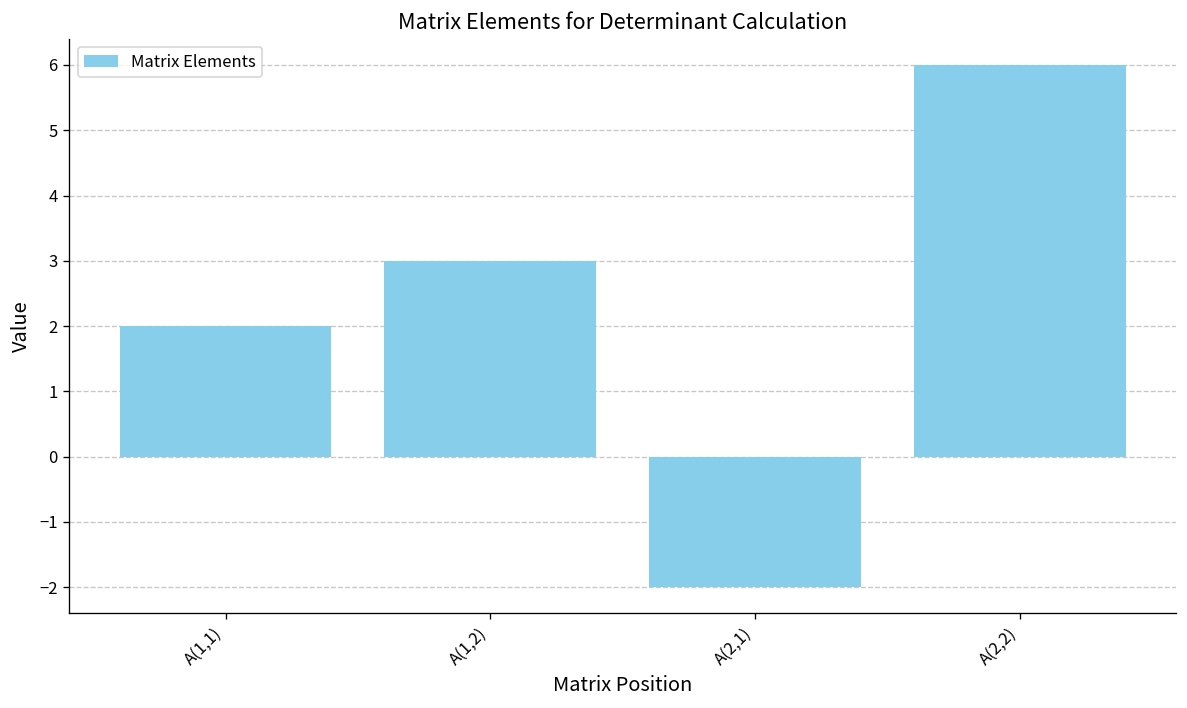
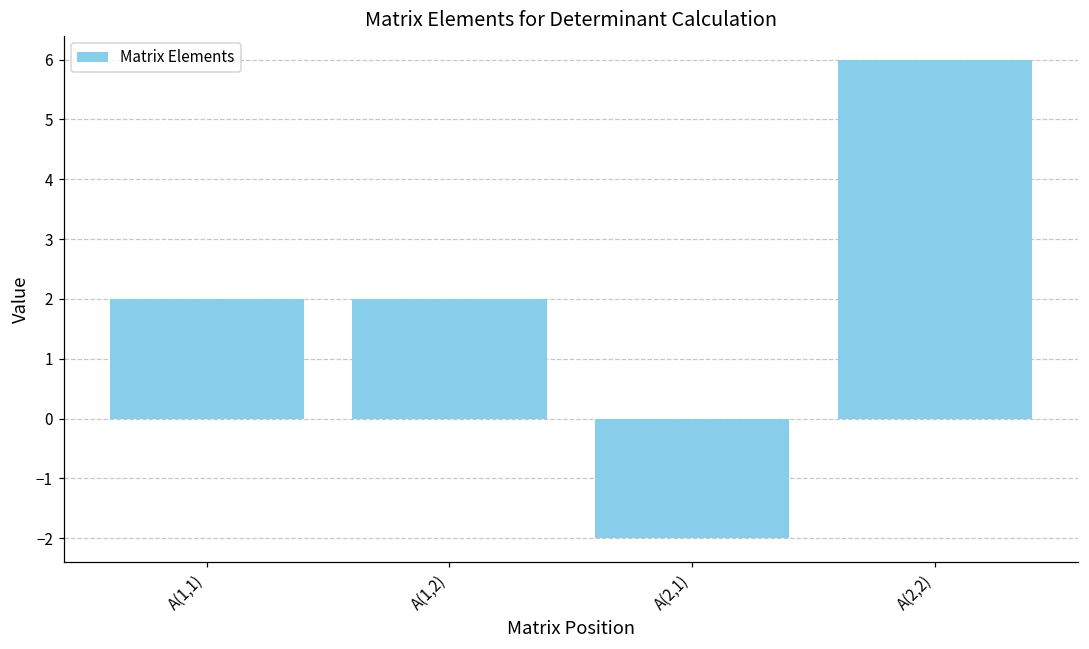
A(1,2): 3 -> 2
